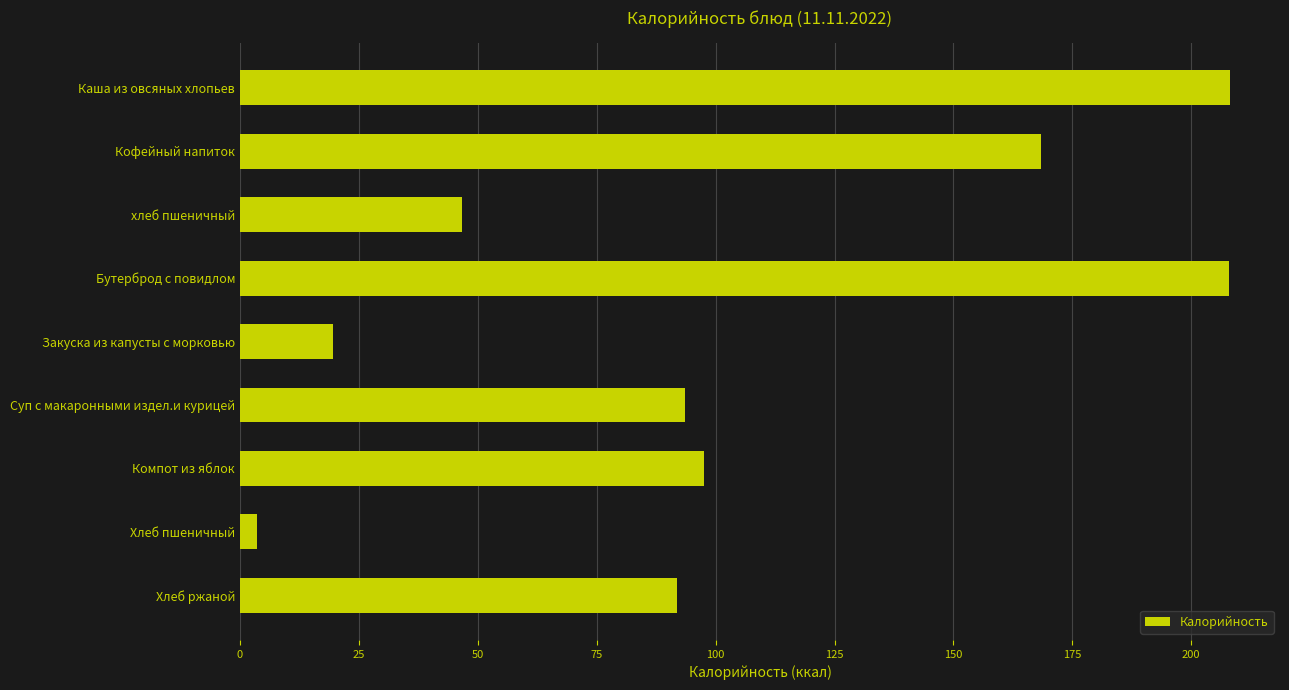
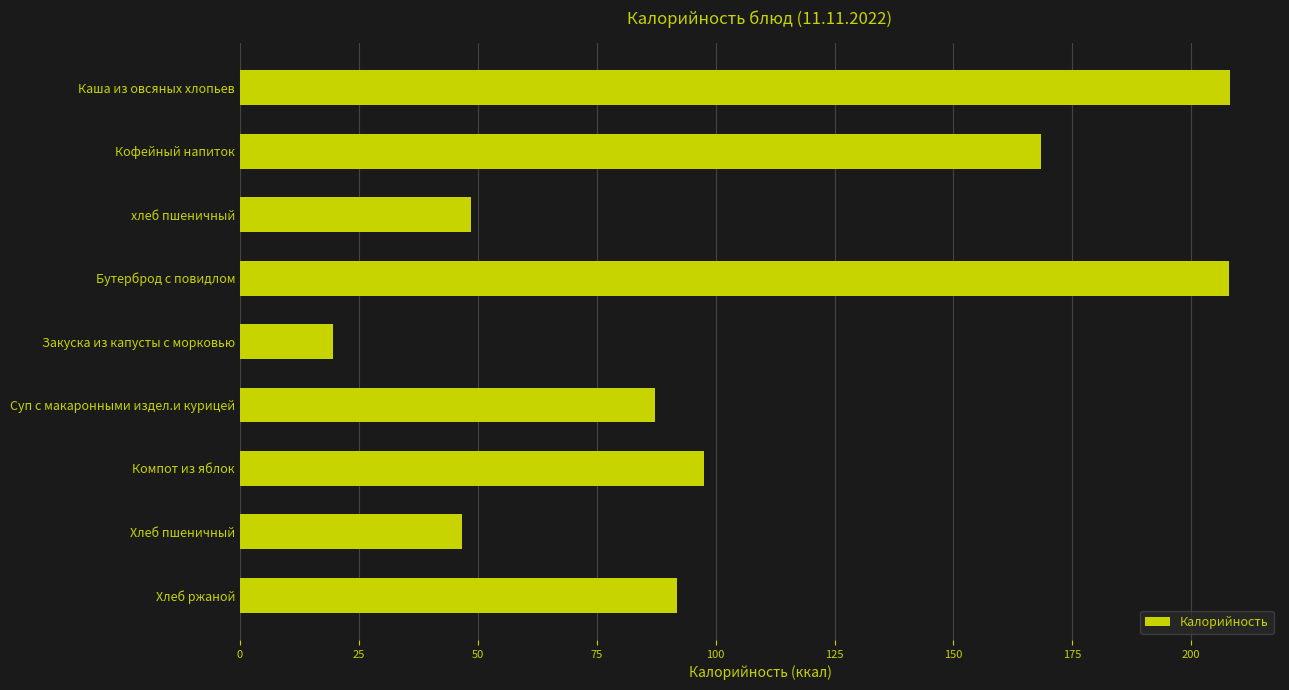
хлеб пшеничный: 47 -> 49
Суп с макаронными издел.и курицей: 94 -> 87
Хлеб пшеничный: 4 -> 47
